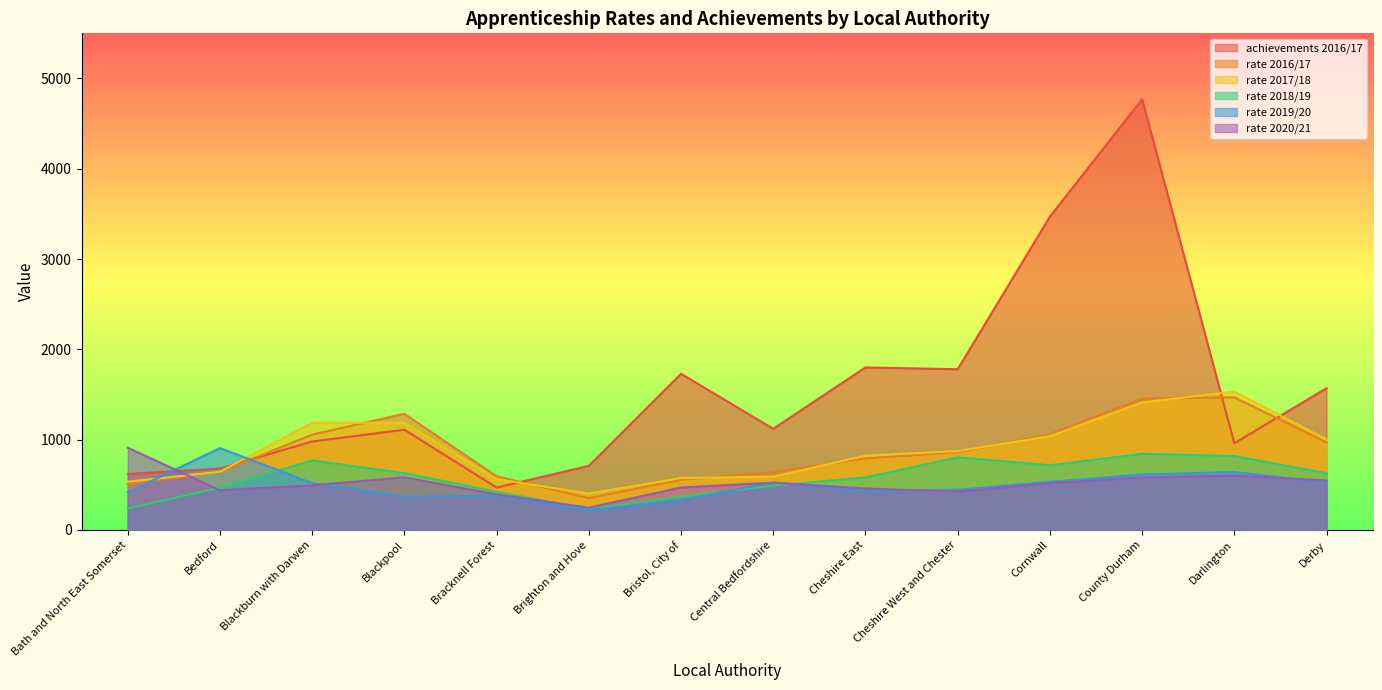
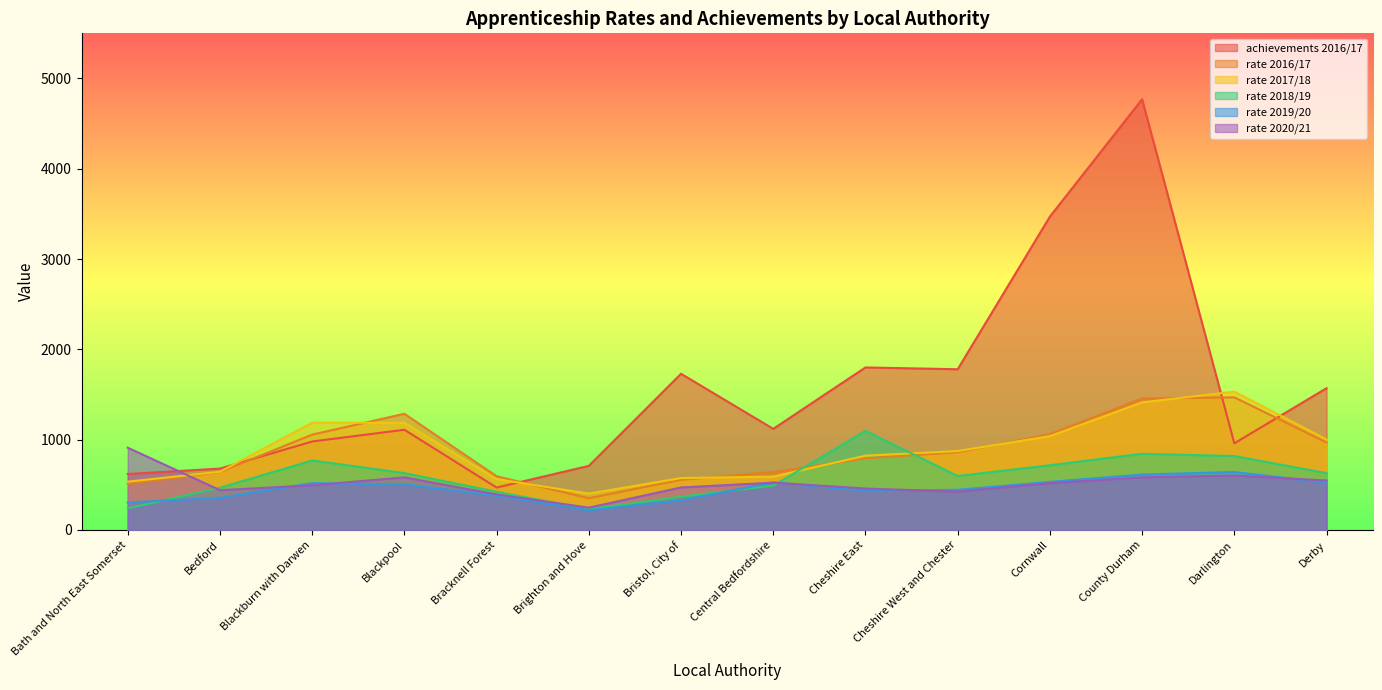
rate 2019/20, Bath and North East Somerset: 400 -> 300
rate 2019/20, Bedford: 900 -> 400
rate 2019/20, Blackpool: 400 -> 500
rate 2018/19, Cheshire East: 600 -> 1100
rate 2018/19, Cheshire West and Chester: 800 -> 600
